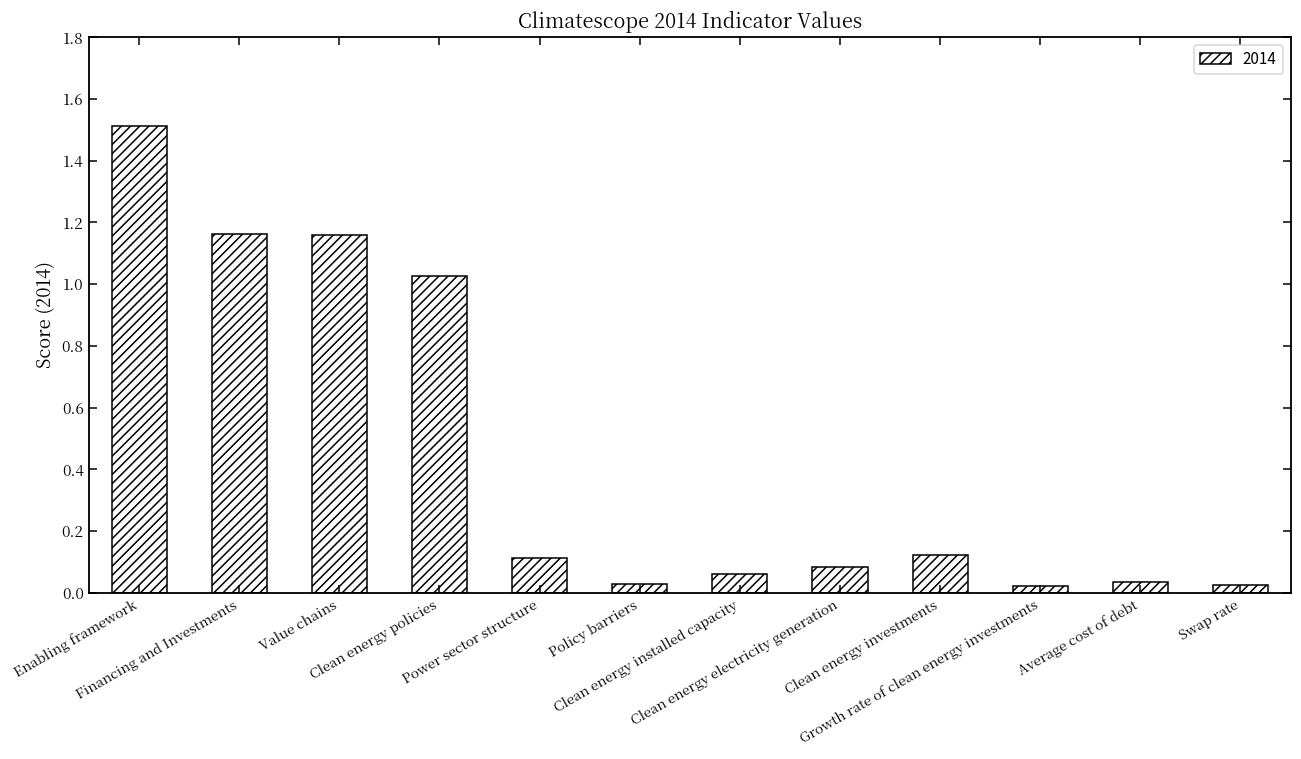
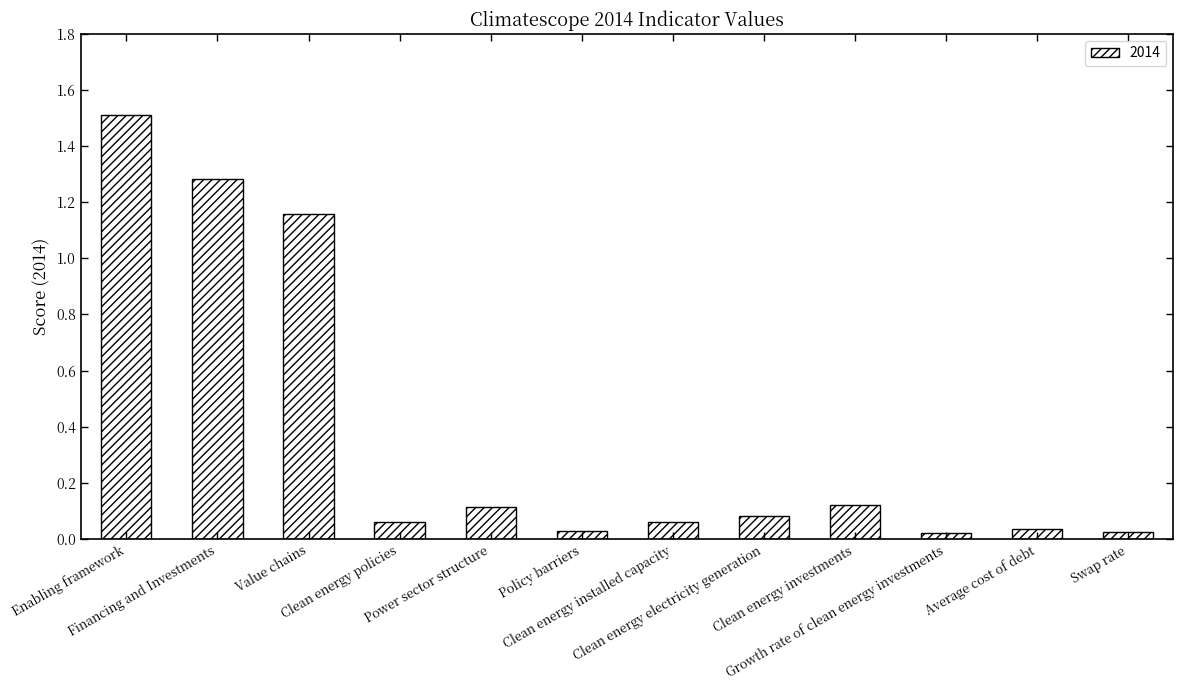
Financing and Investments: 1.16 -> 1.28
Clean energy policies: 1.03 -> 0.06
